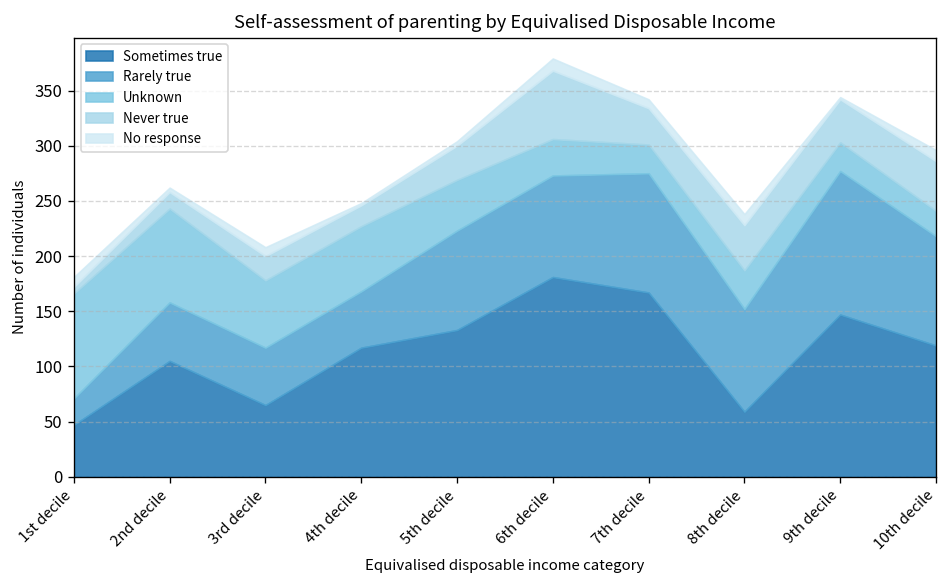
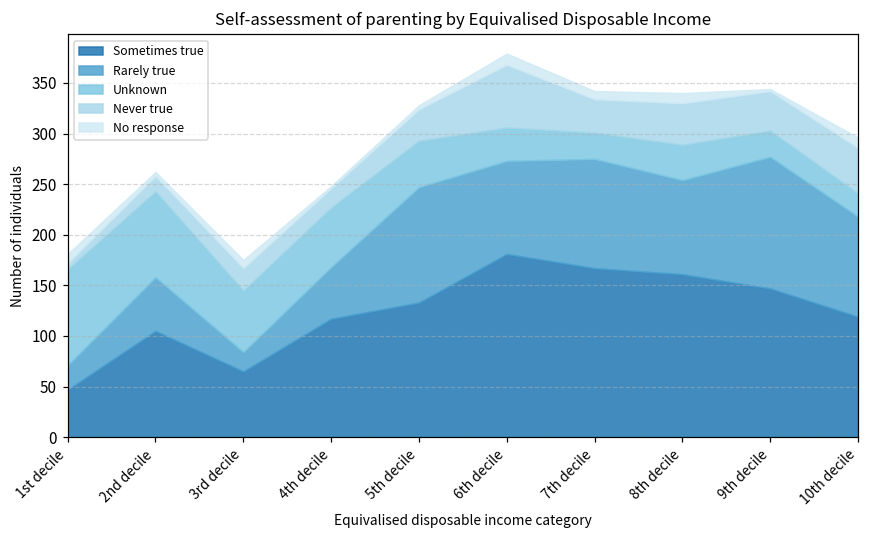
Rarely true, 3rd decile: 50 -> 20
Rarely true, 5th decile: 90 -> 110
Sometimes true, 8th decile: 60 -> 160
